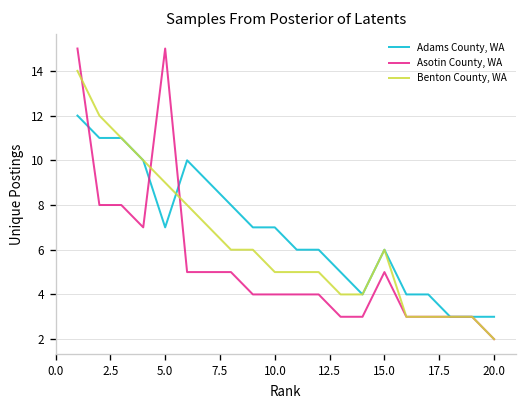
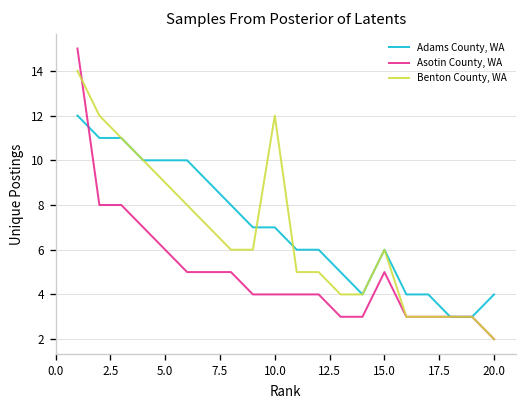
Adams County, WA, 5.0: 7 -> 10
Asotin County, WA, 5.0: 15 -> 6
Benton County, WA, 10.0: 5 -> 12
Adams County, WA, 20.0: 3 -> 4
